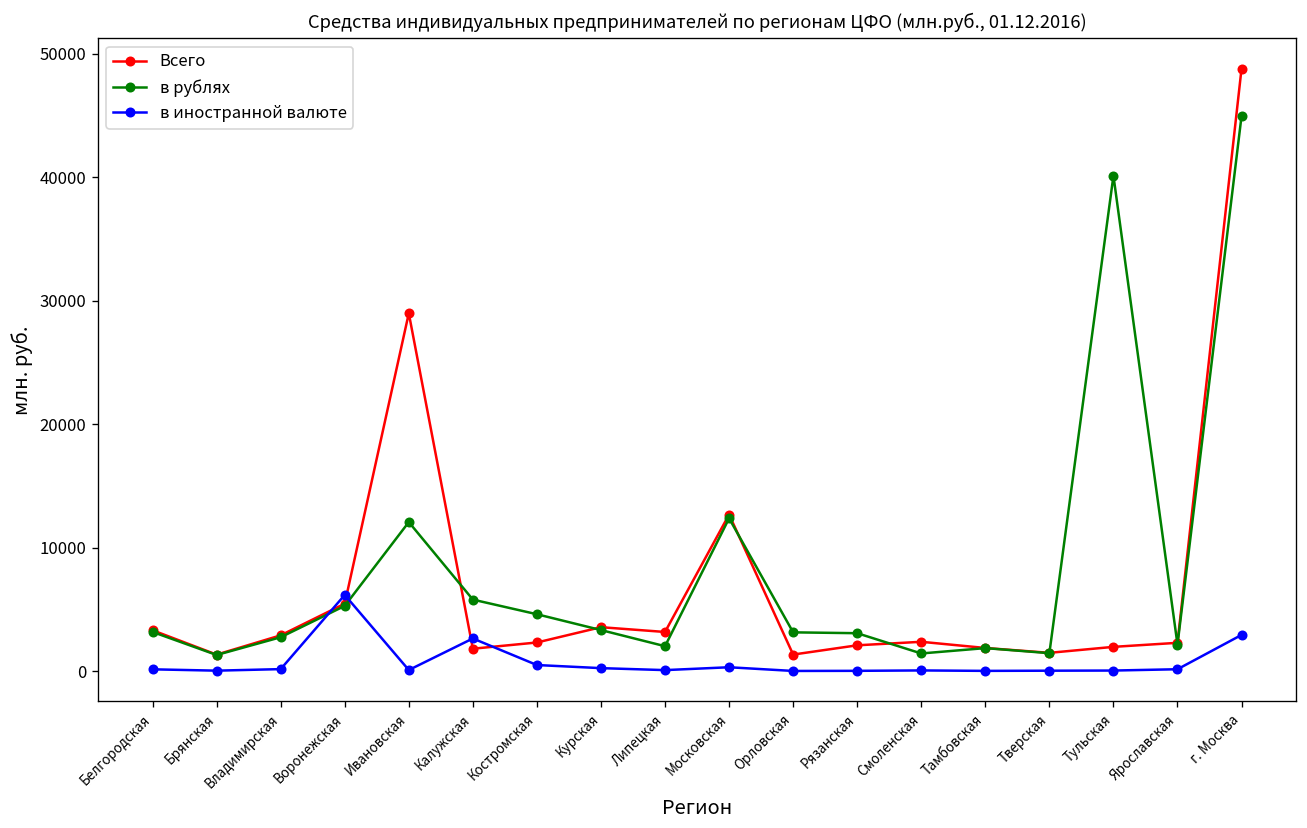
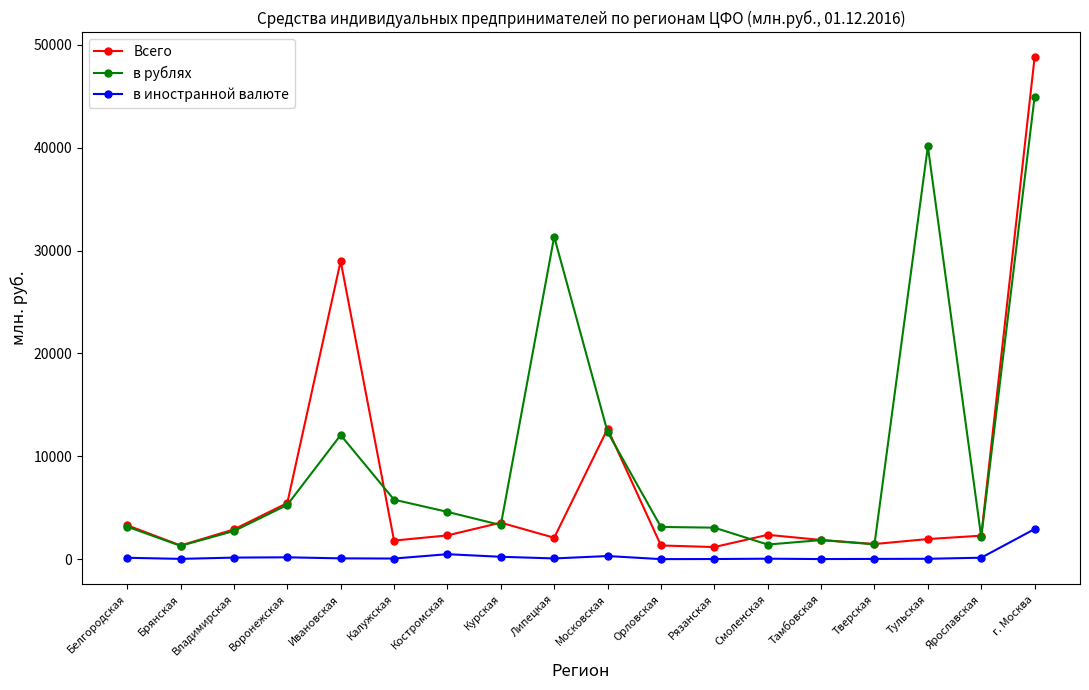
в иностранной валюте, Воронежская: 6200 -> 200
в иностранной валюте, Калужская: 2600 -> 100
Всего, Липецкая: 3200 -> 2100
в рублях, Липецкая: 2000 -> 31400
Всего, Рязанская: 2100 -> 1200
